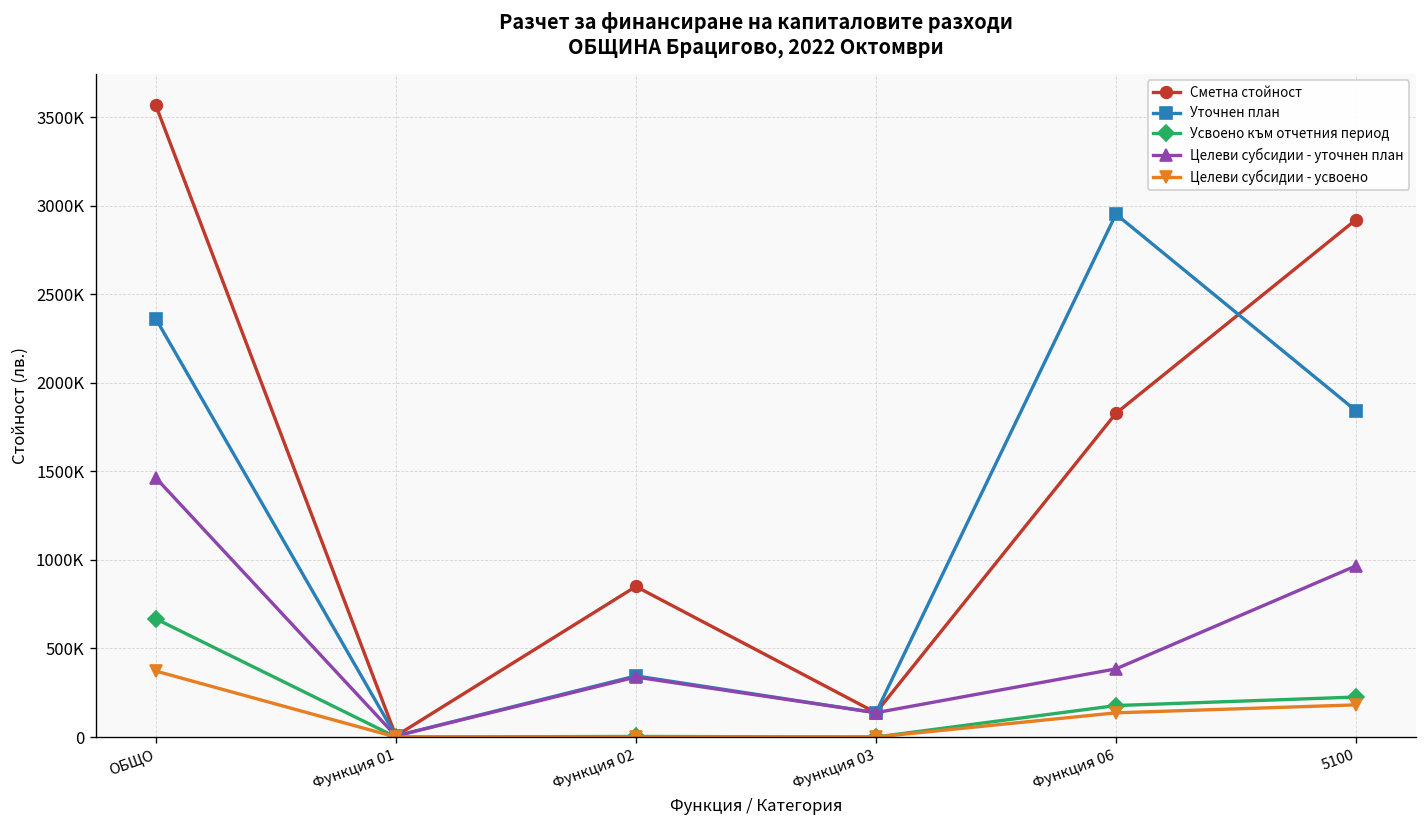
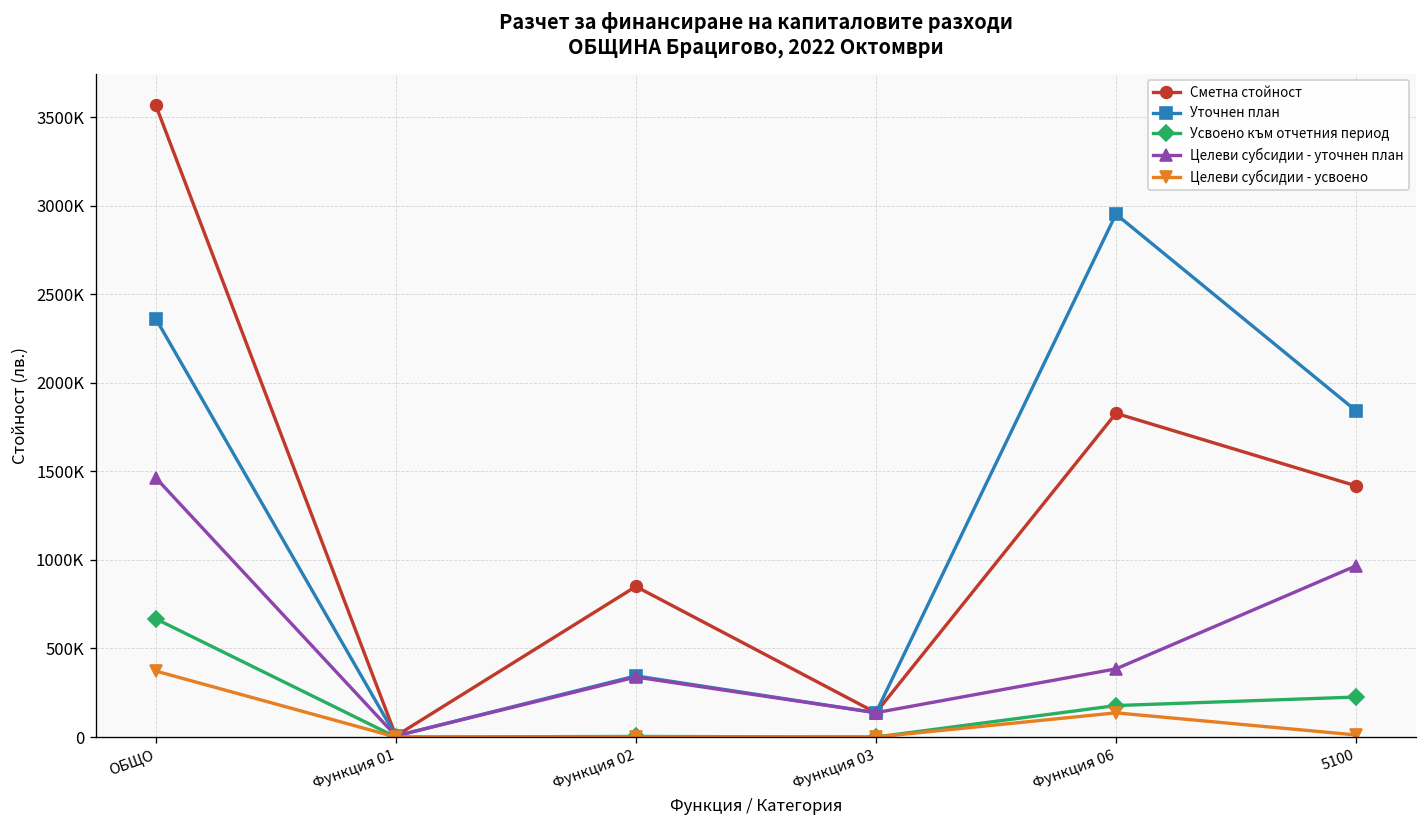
Сметна стойност, 5100: 2920000 -> 1420000
Целеви субсидии - усвоено, 5100: 180000 -> 10000
